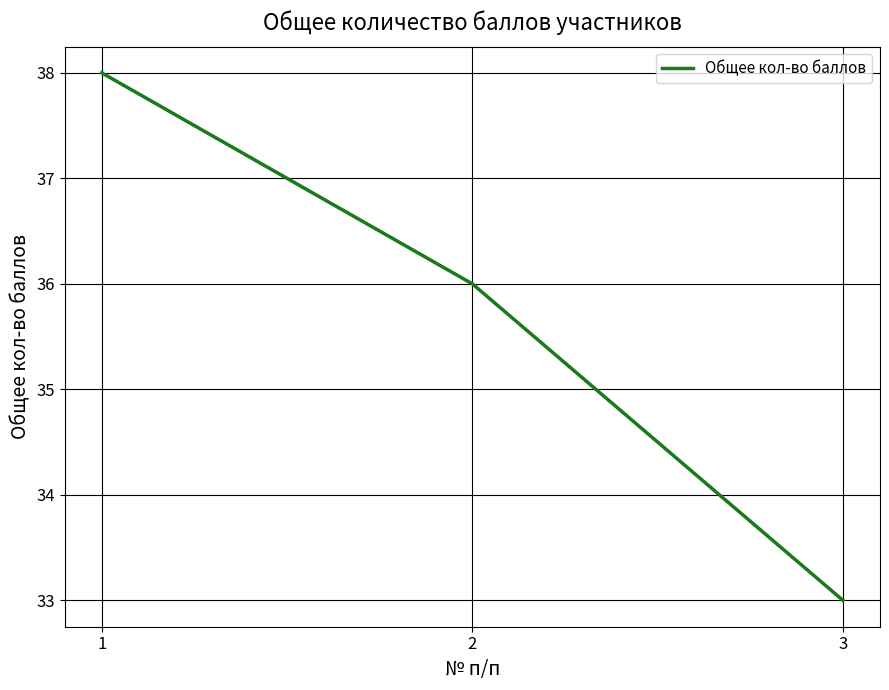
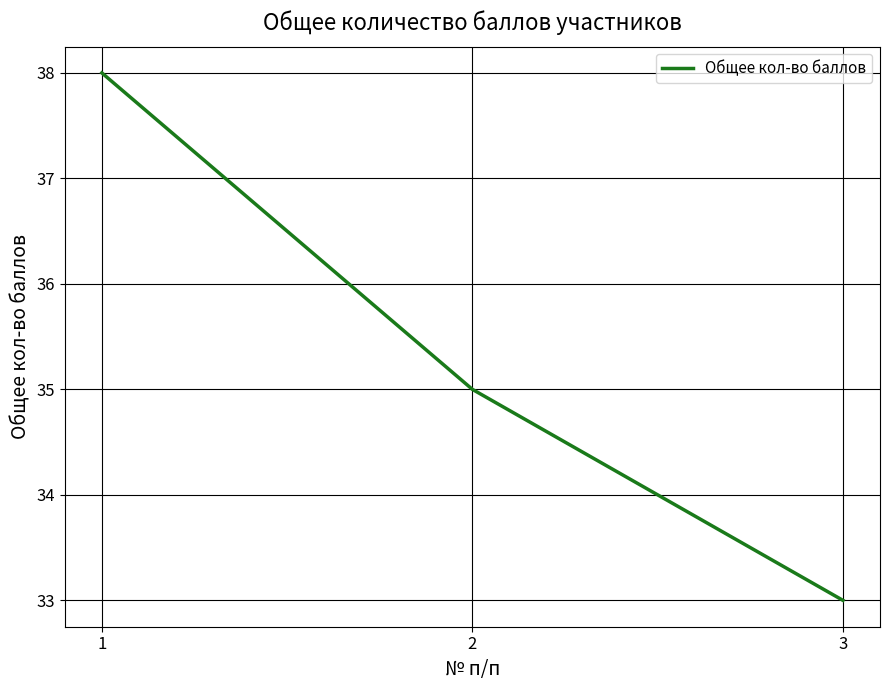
2: 36 -> 35
